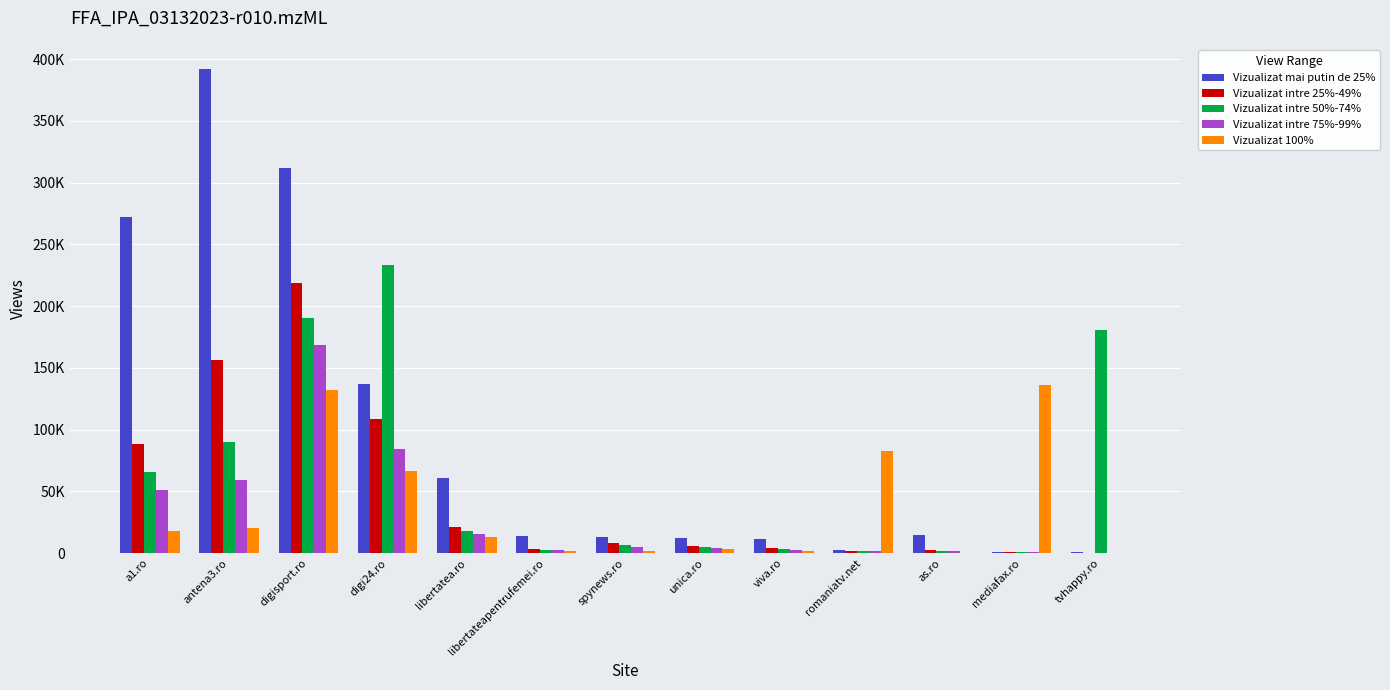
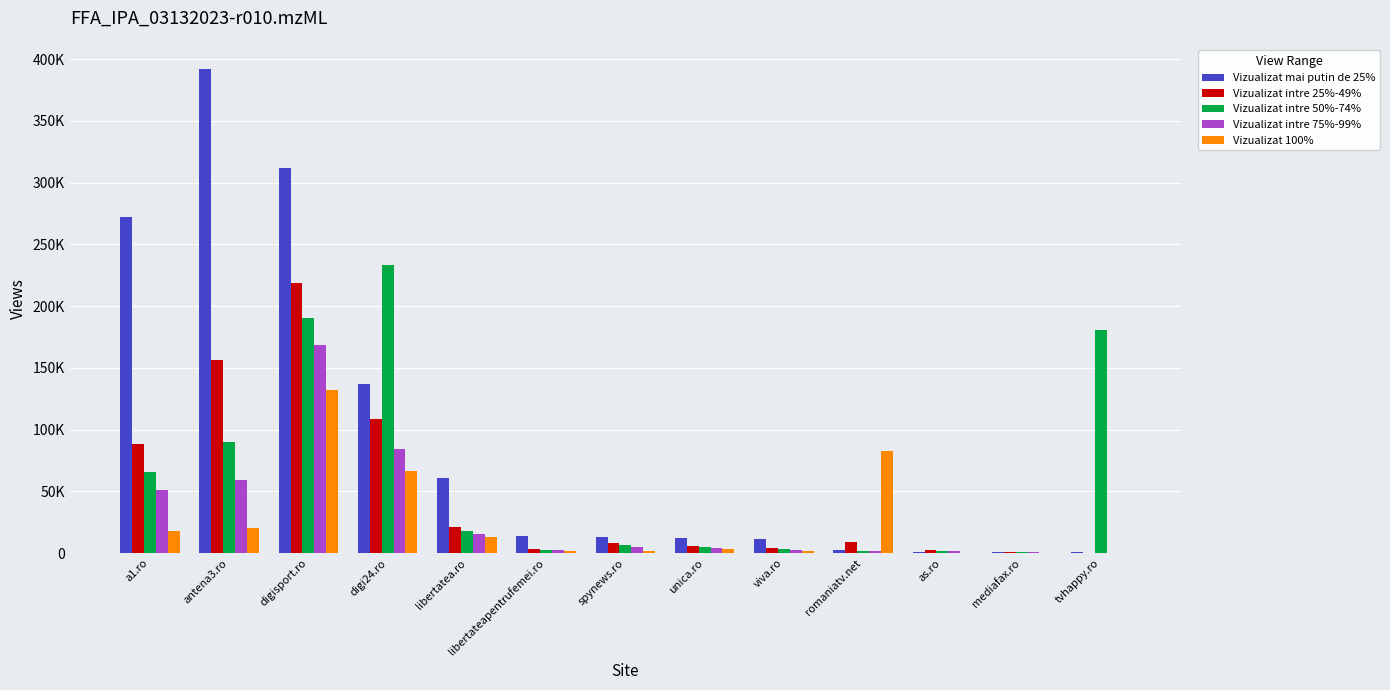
Vizualizat intre 25%-49%, romaniatv.net: 2000 -> 9000
Vizualizat mai putin de 25%, as.ro: 15000 -> 1000
Vizualizat 100%, mediafax.ro: 136000 -> 1000
